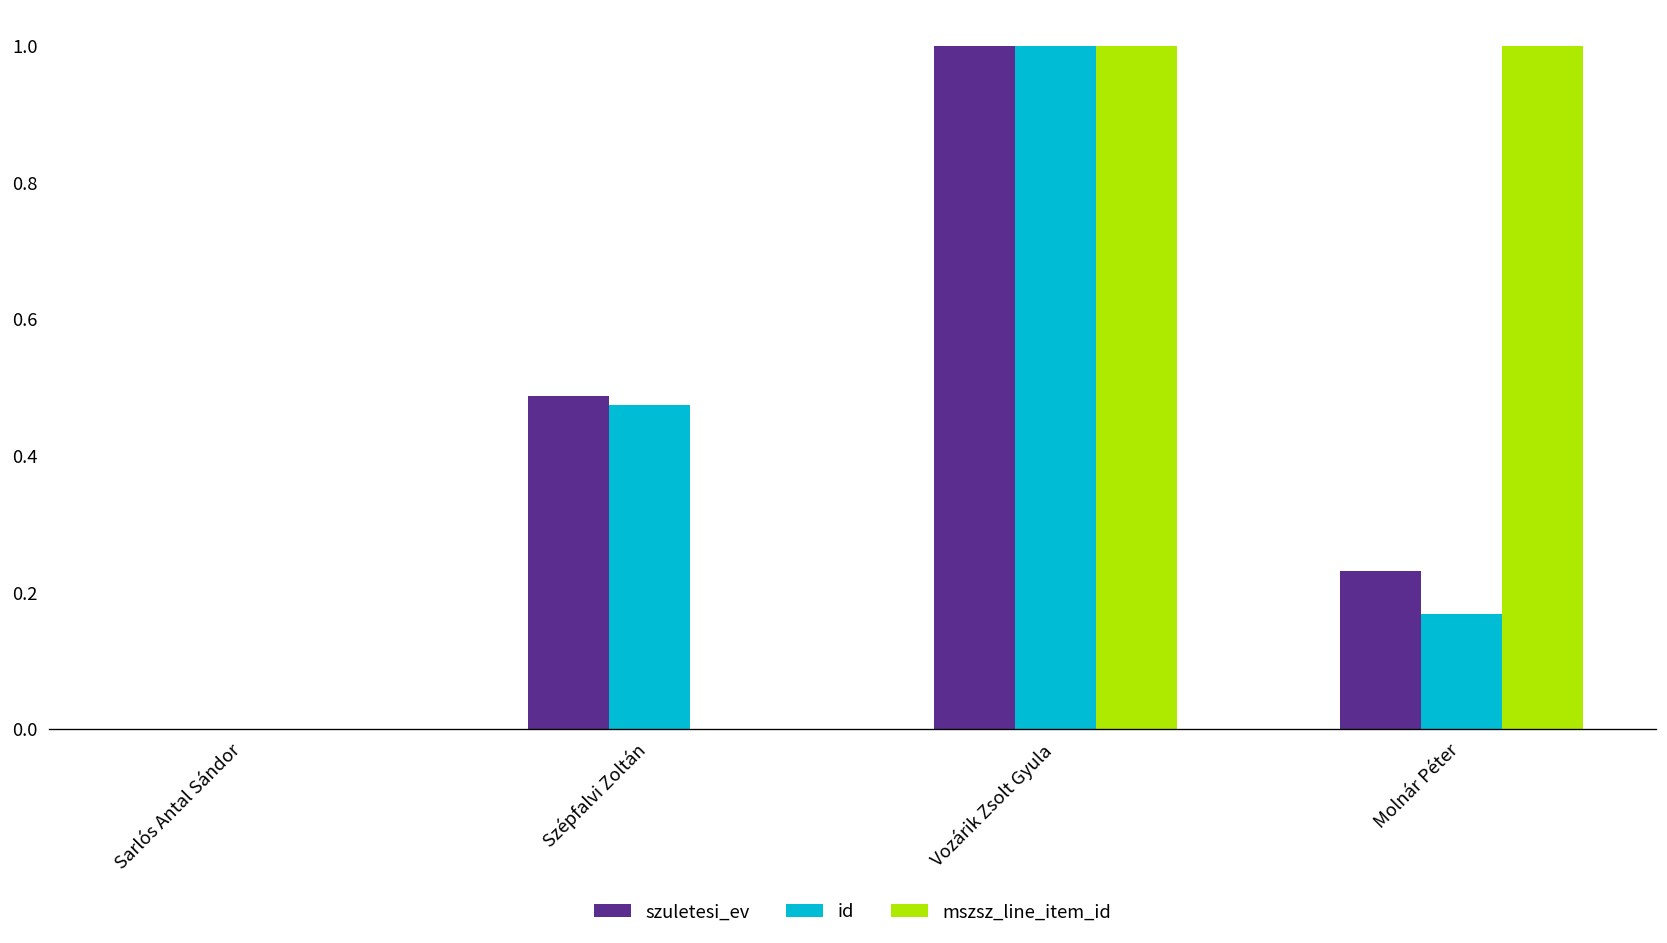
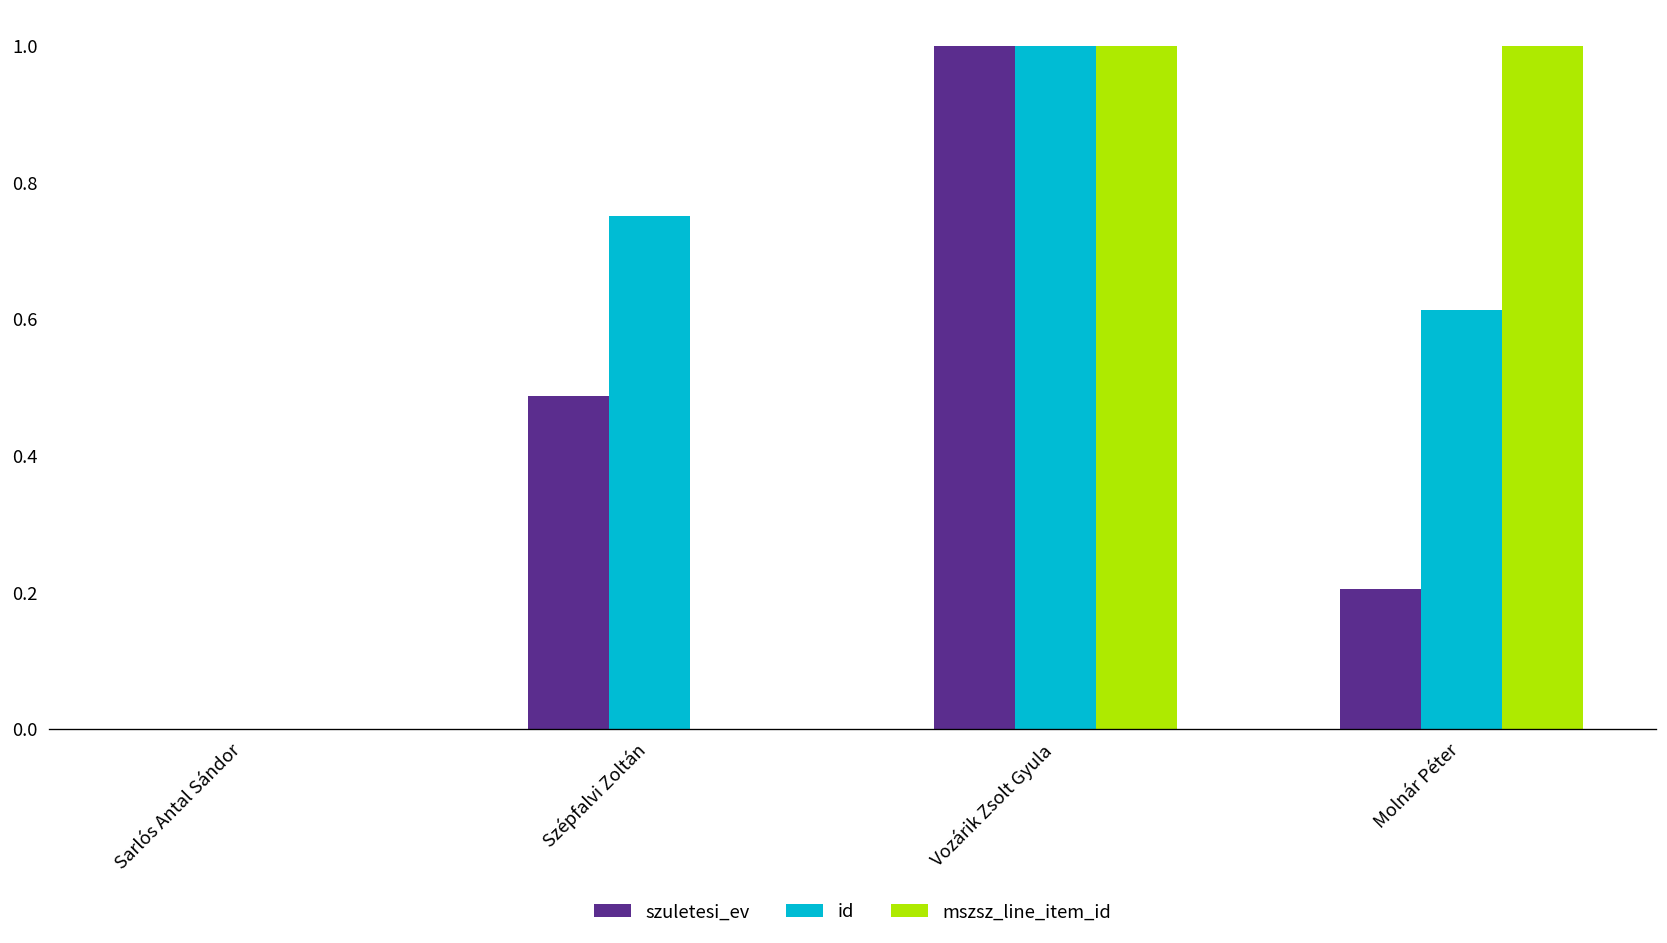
id, Szépfalvi Zoltán: 0.47 -> 0.75
szuletesi_ev, Molnár Péter: 0.23 -> 0.21
id, Molnár Péter: 0.17 -> 0.61
